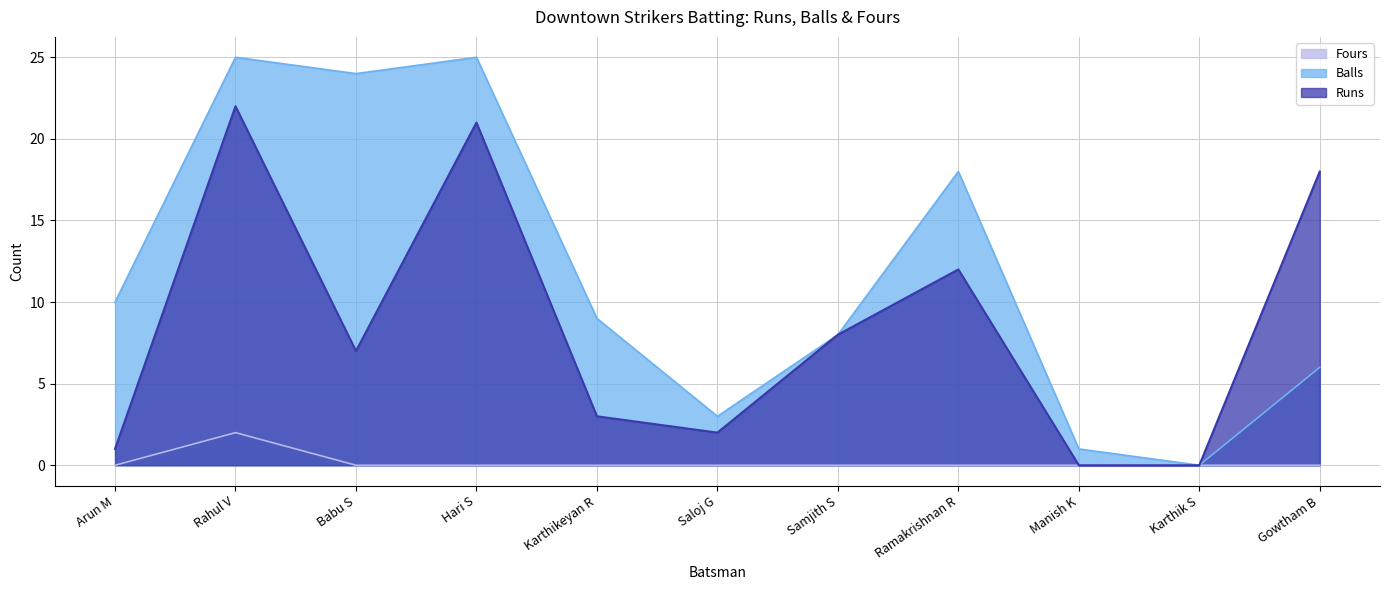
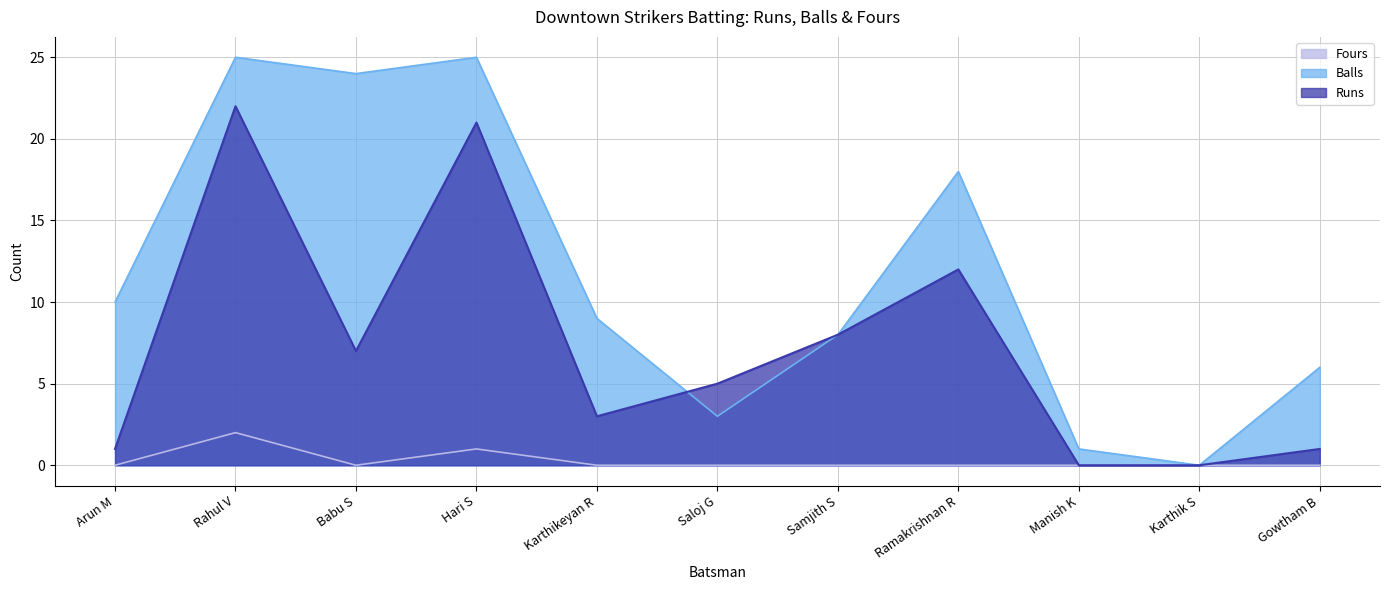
Fours, Hari S: 0 -> 1
Runs, Saloj G: 2 -> 5
Runs, Gowtham B: 18 -> 1
